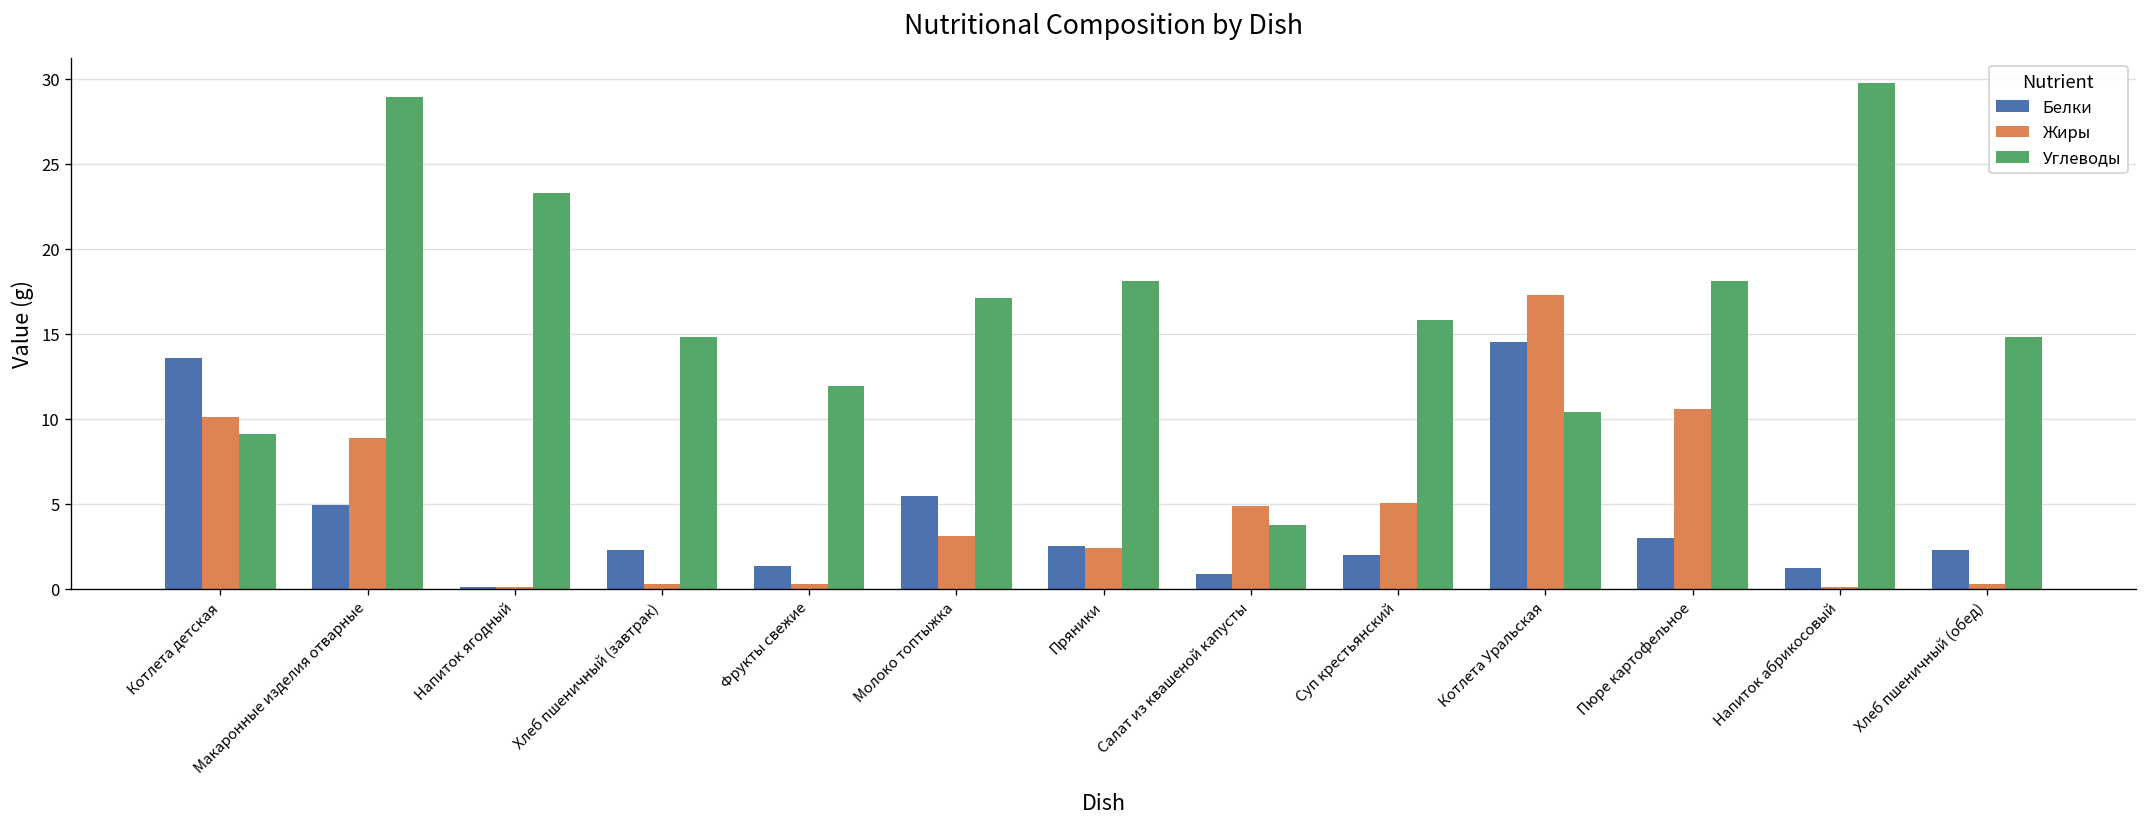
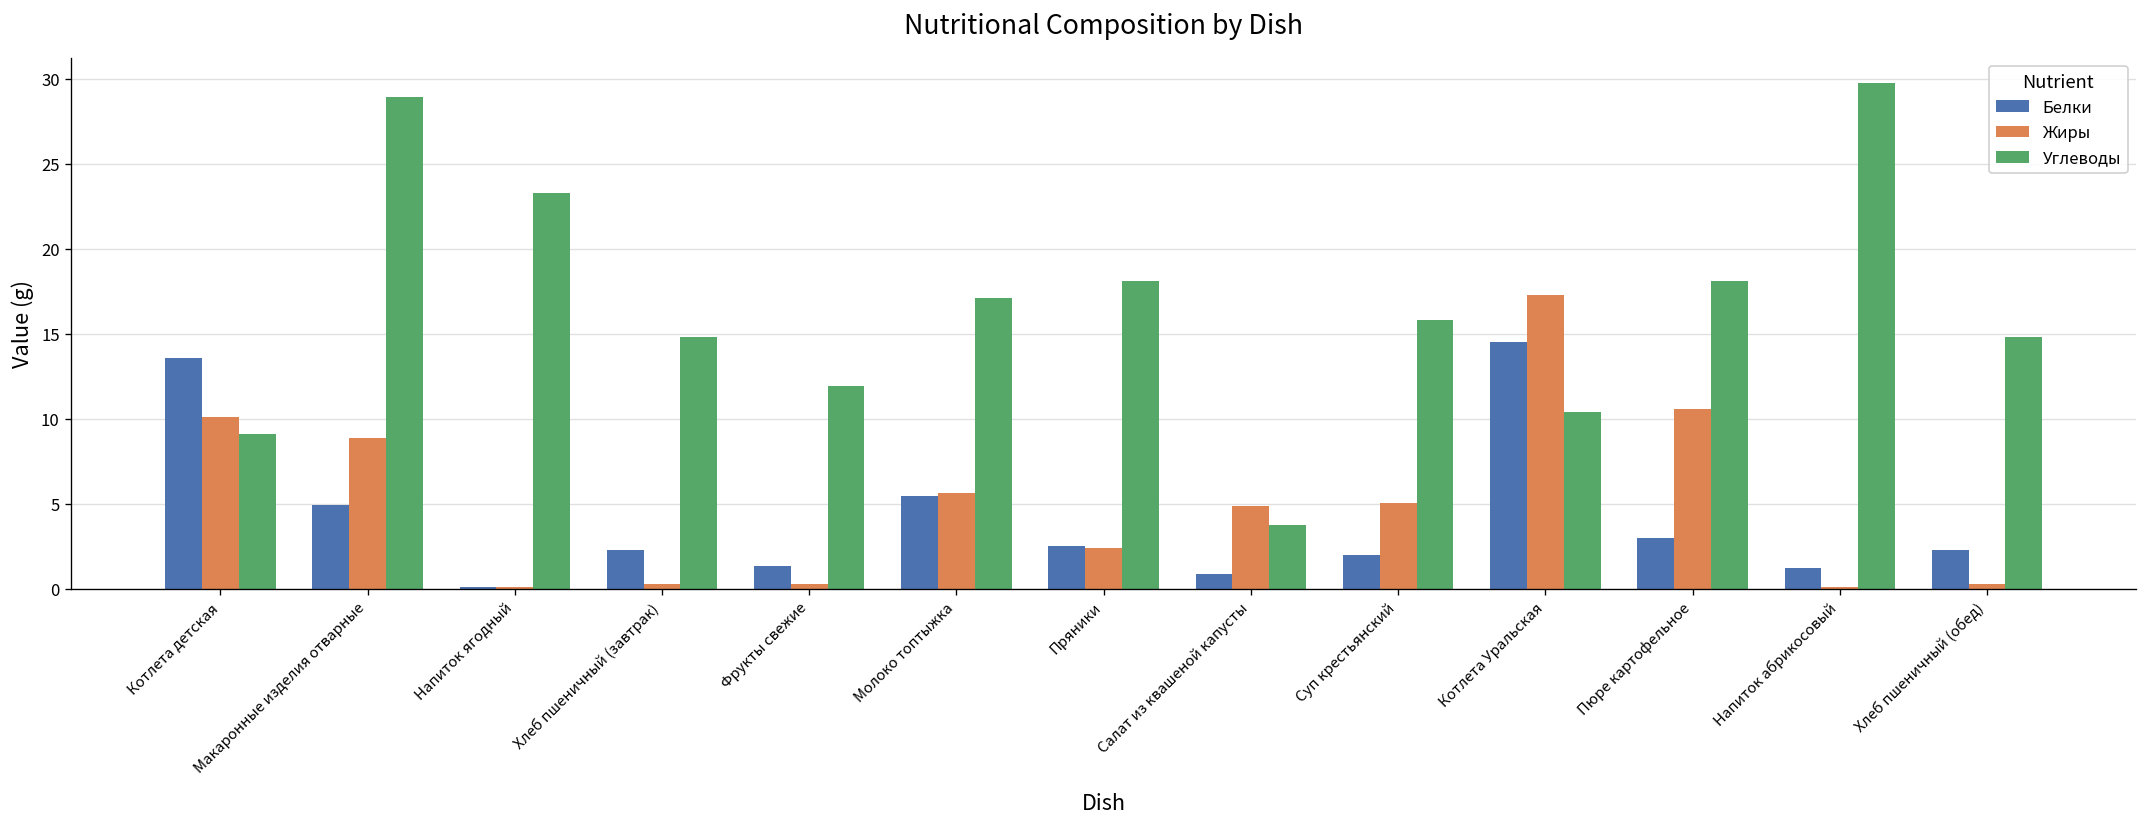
Жиры, Молоко топтыжка: 3.1 -> 5.6
